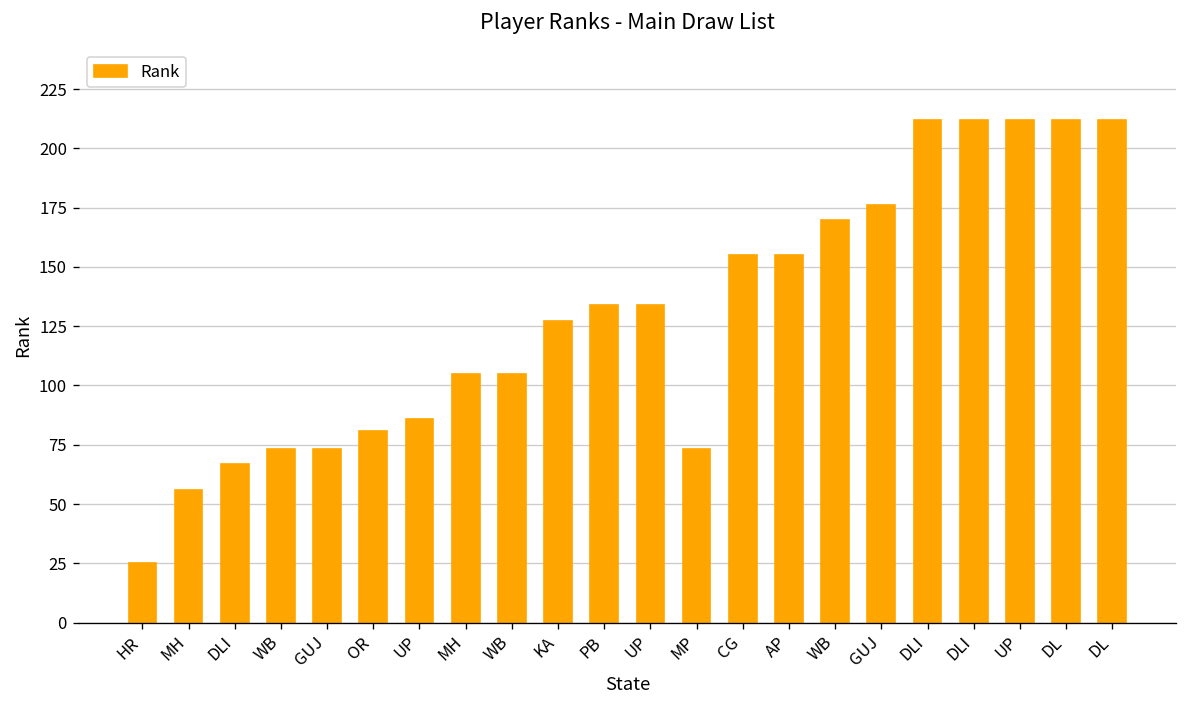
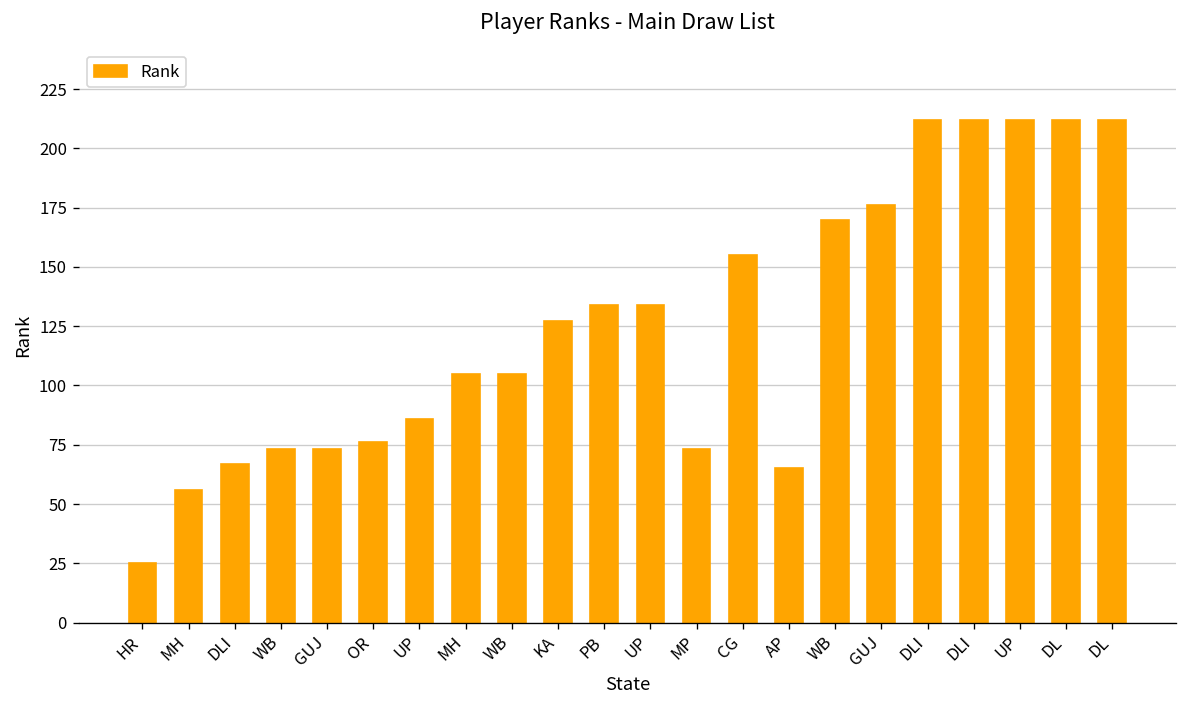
OR: 81 -> 76
AP: 155 -> 65
